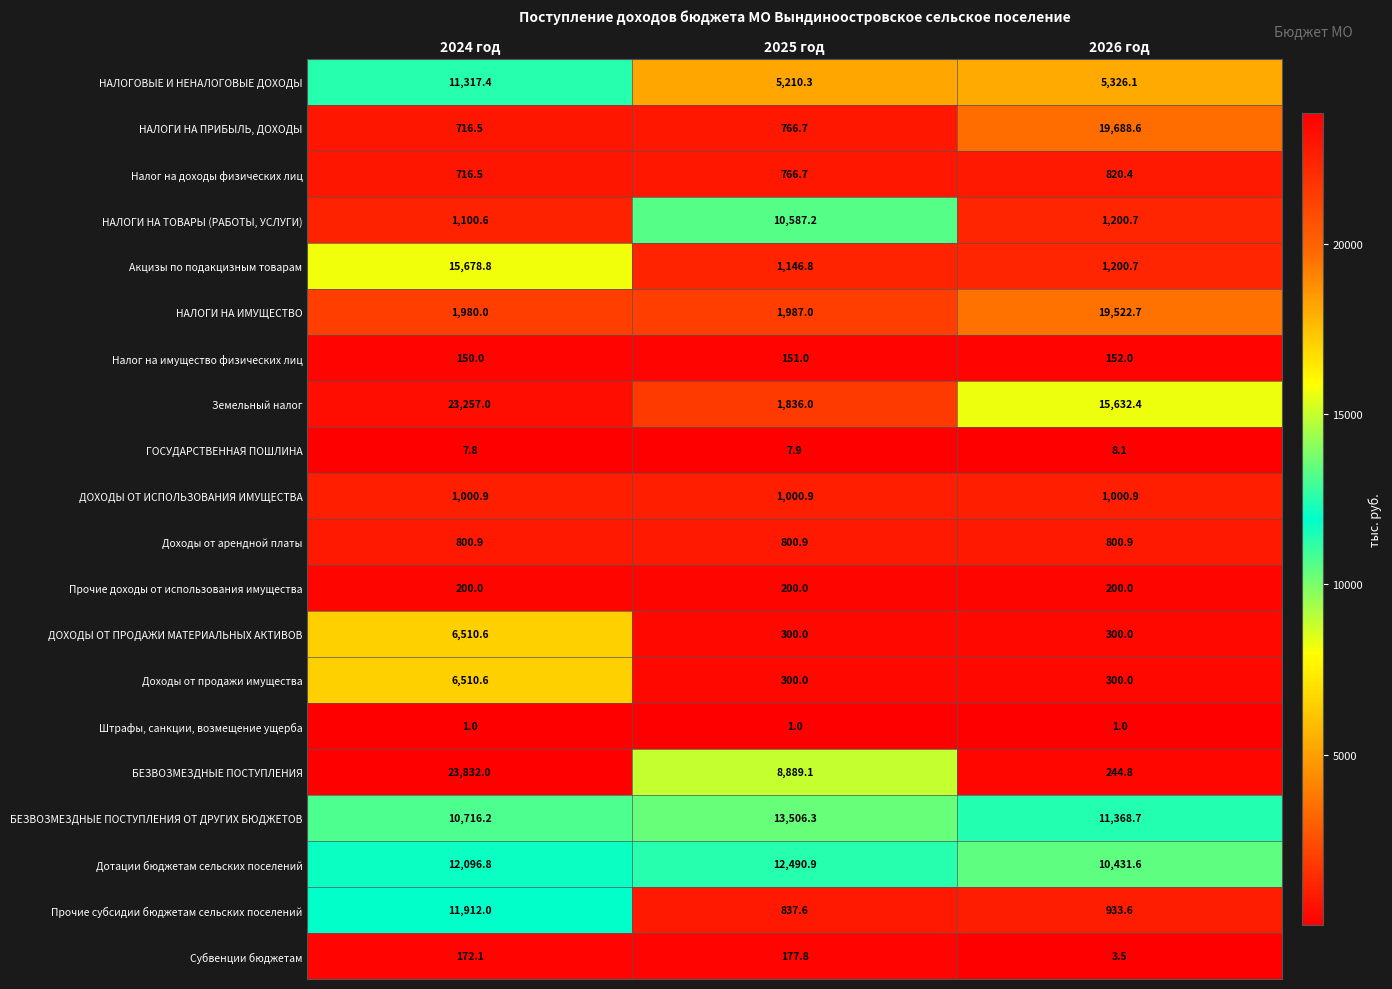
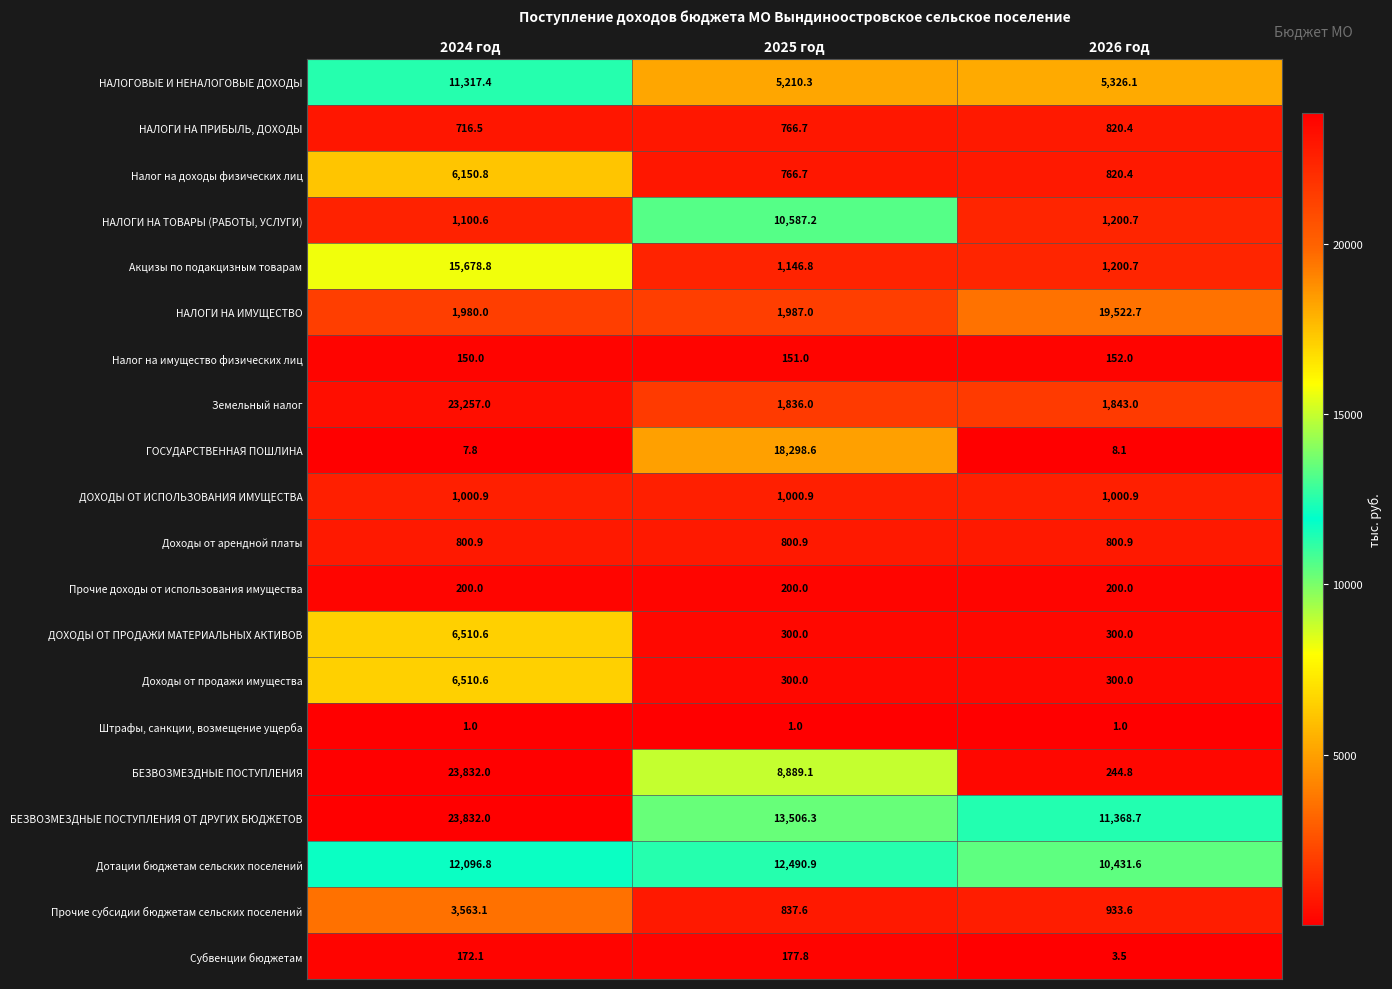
НАЛОГИ НА ПРИБЫЛЬ, ДОХОДЫ, 2026 год: 19,688.6 -> 820.4
Налог на доходы физических лиц, 2024 год: 716.5 -> 6,150.8
Земельный налог, 2026 год: 15,632.4 -> 1,843.0
ГОСУДАРСТВЕННАЯ ПОШЛИНА, 2025 год: 7.9 -> 18,298.6
БЕЗВОЗМЕЗДНЫЕ ПОСТУПЛЕНИЯ ОТ ДРУГИХ БЮДЖЕТОВ, 2024 год: 10,716.2 -> 23,832.0
Прочие субсидии бюджетам сельских поселений, 2024 год: 11,912.0 -> 3,563.1
